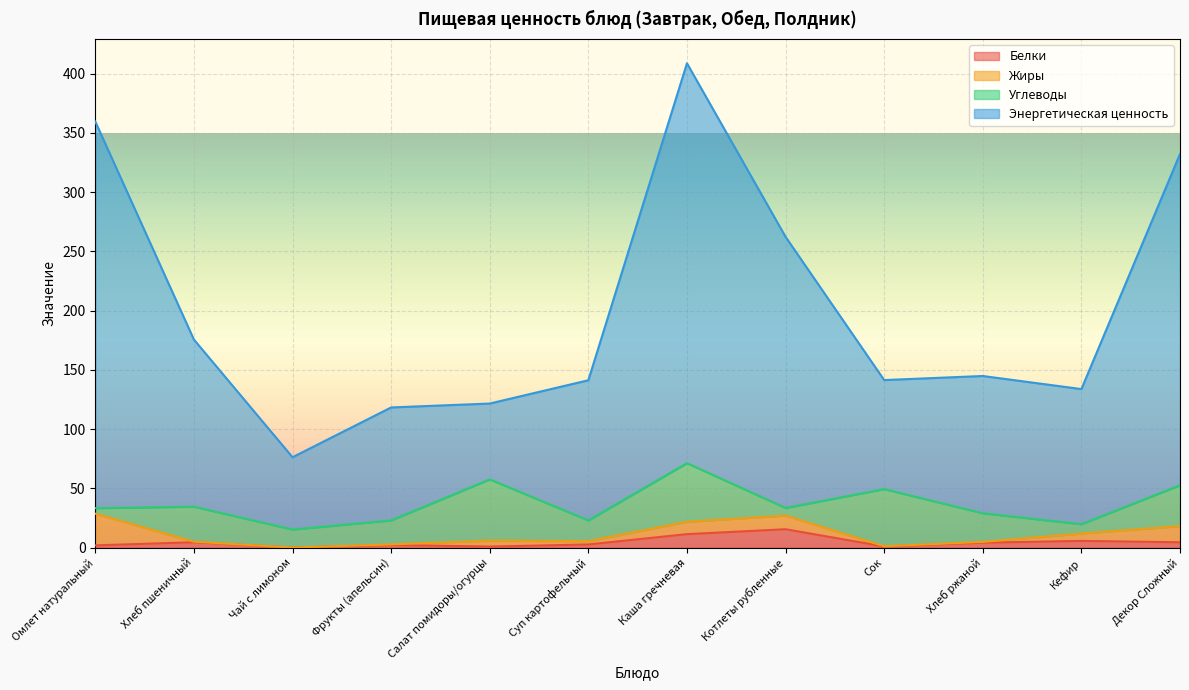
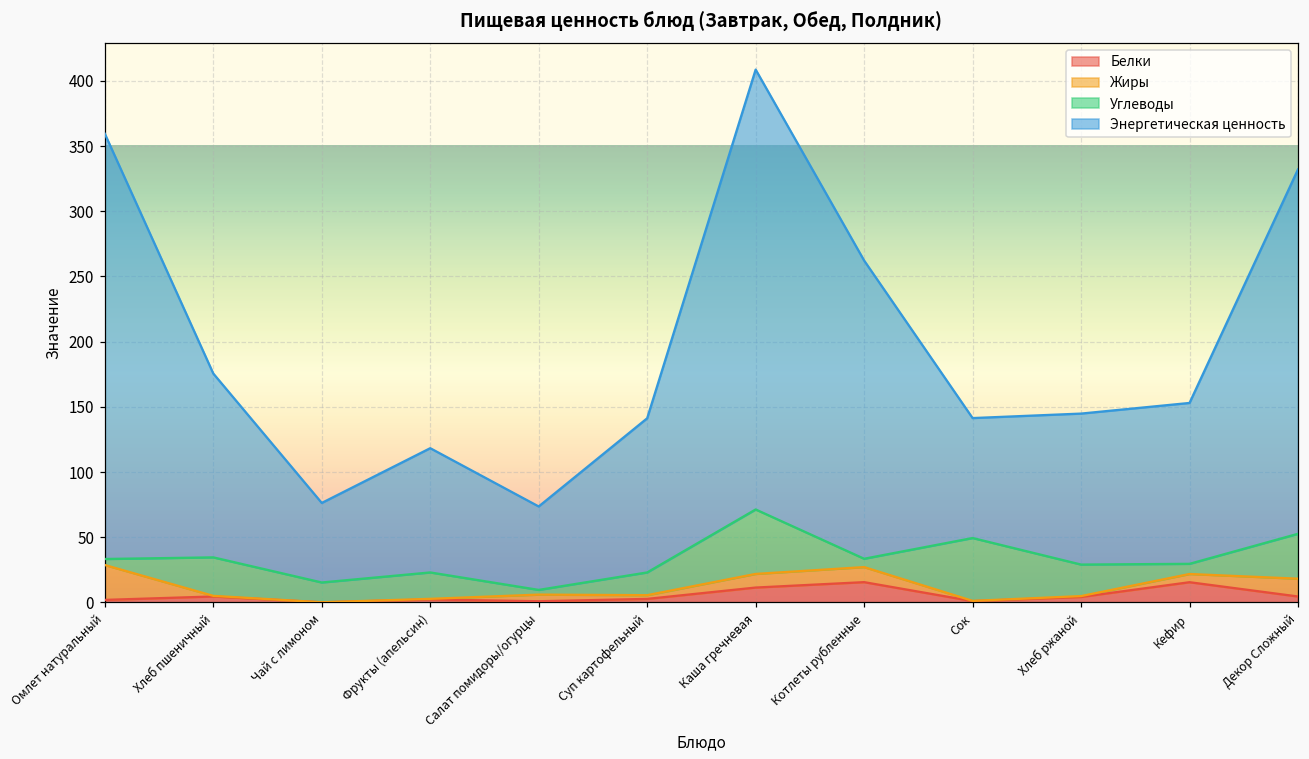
Углеводы, Салат помидоры/огурцы: 52 -> 4
Белки, Кефир: 6 -> 16
Энергетическая ценность, Кефир: 114 -> 123
